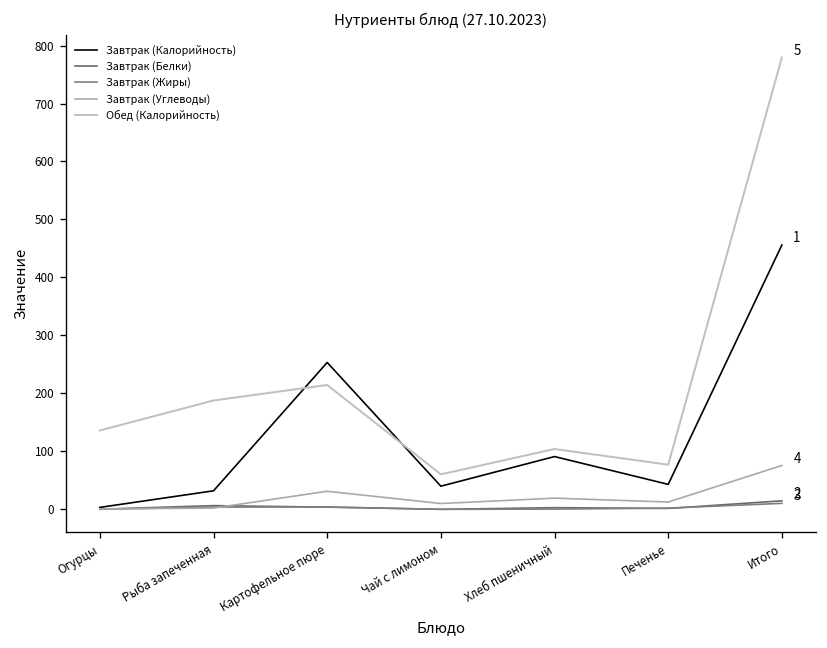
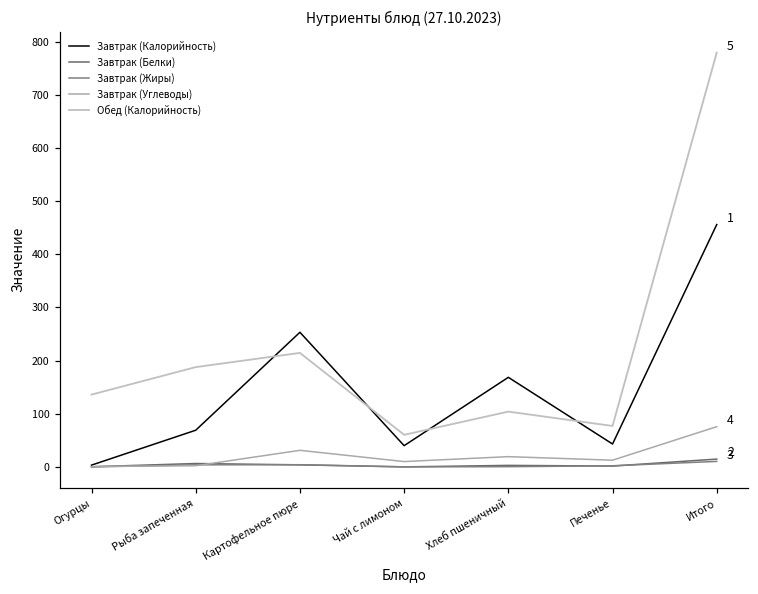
Завтрак (Калорийность), Рыба запеченная: 30 -> 70
Завтрак (Калорийность), Хлеб пшеничный: 90 -> 170
